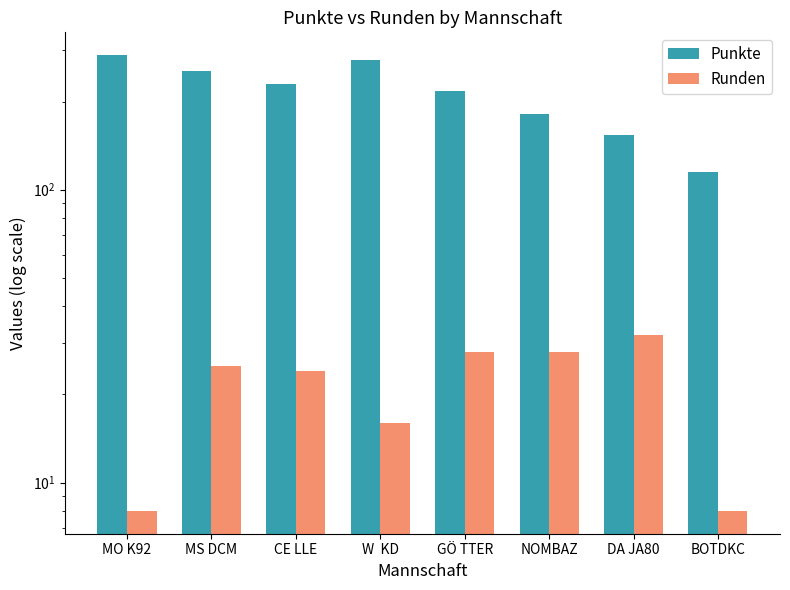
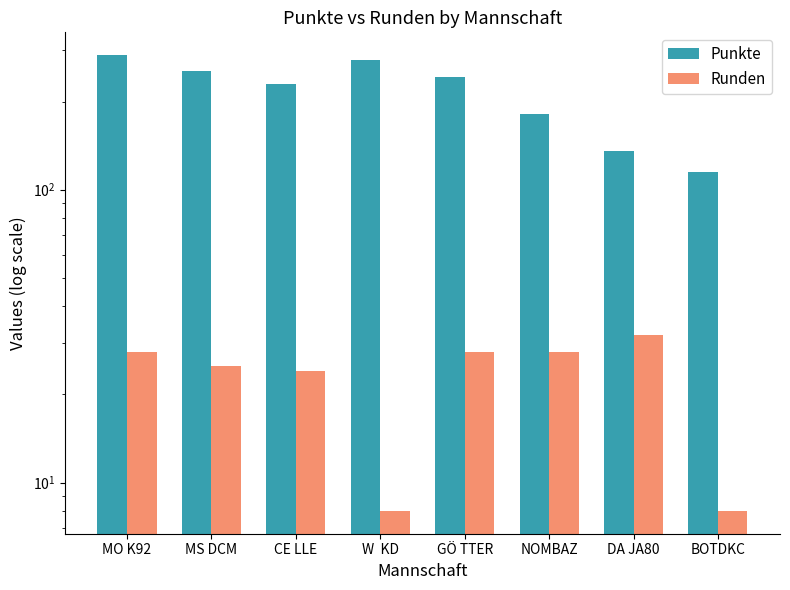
Runden, MO K92: 8 -> 28
Runden, W KD: 16 -> 8
Punkte, GÖ TTER: 220 -> 240
Punkte, DA JA80: 150 -> 140
